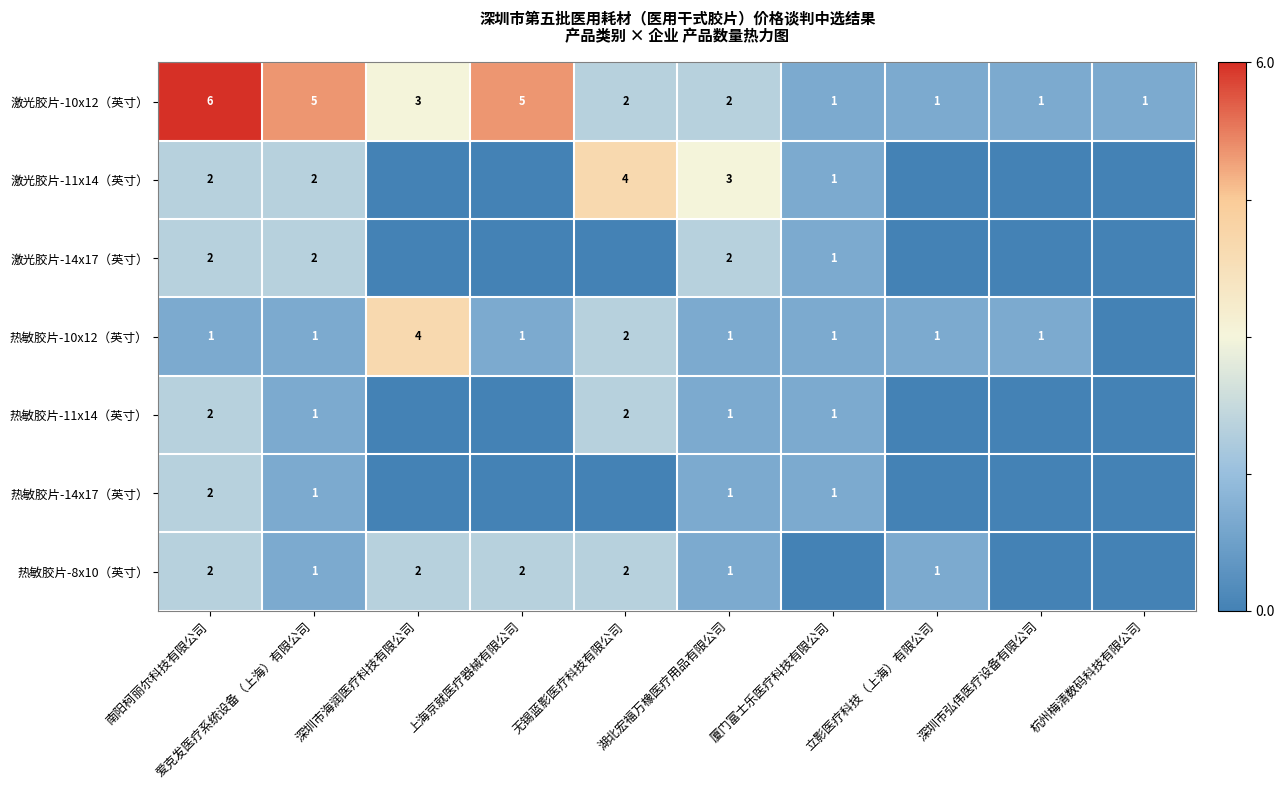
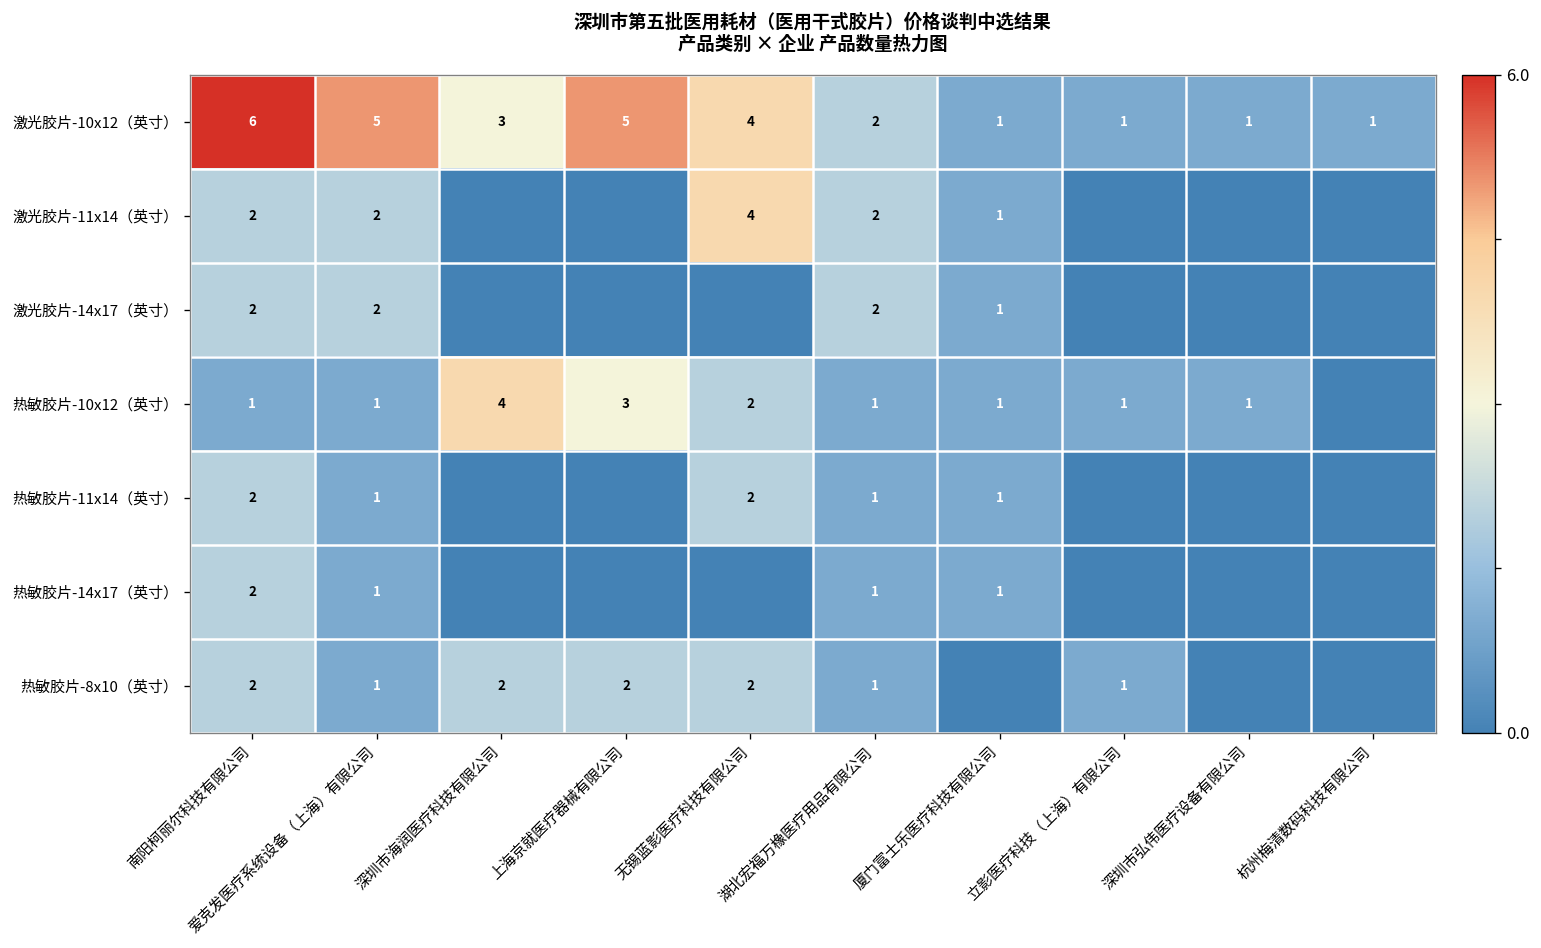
激光胶片-10x12（英寸）, 无锡蓝影医疗科技有限公司: 2 -> 4
激光胶片-11x14（英寸）, 湖北宏福万橡医疗用品有限公司: 3 -> 2
热敏胶片-10x12（英寸）, 上海京就医疗器械有限公司: 1 -> 3
